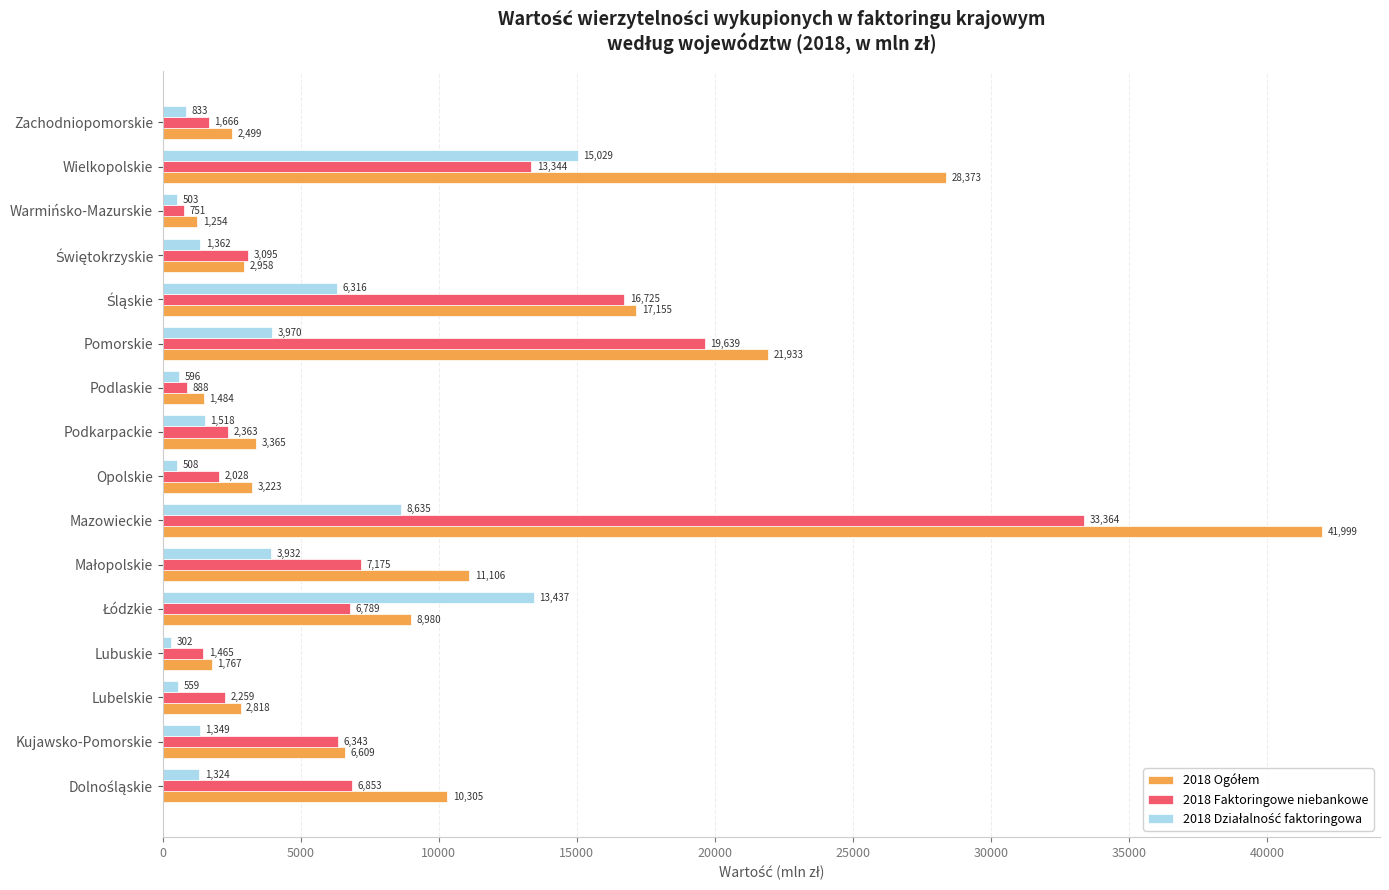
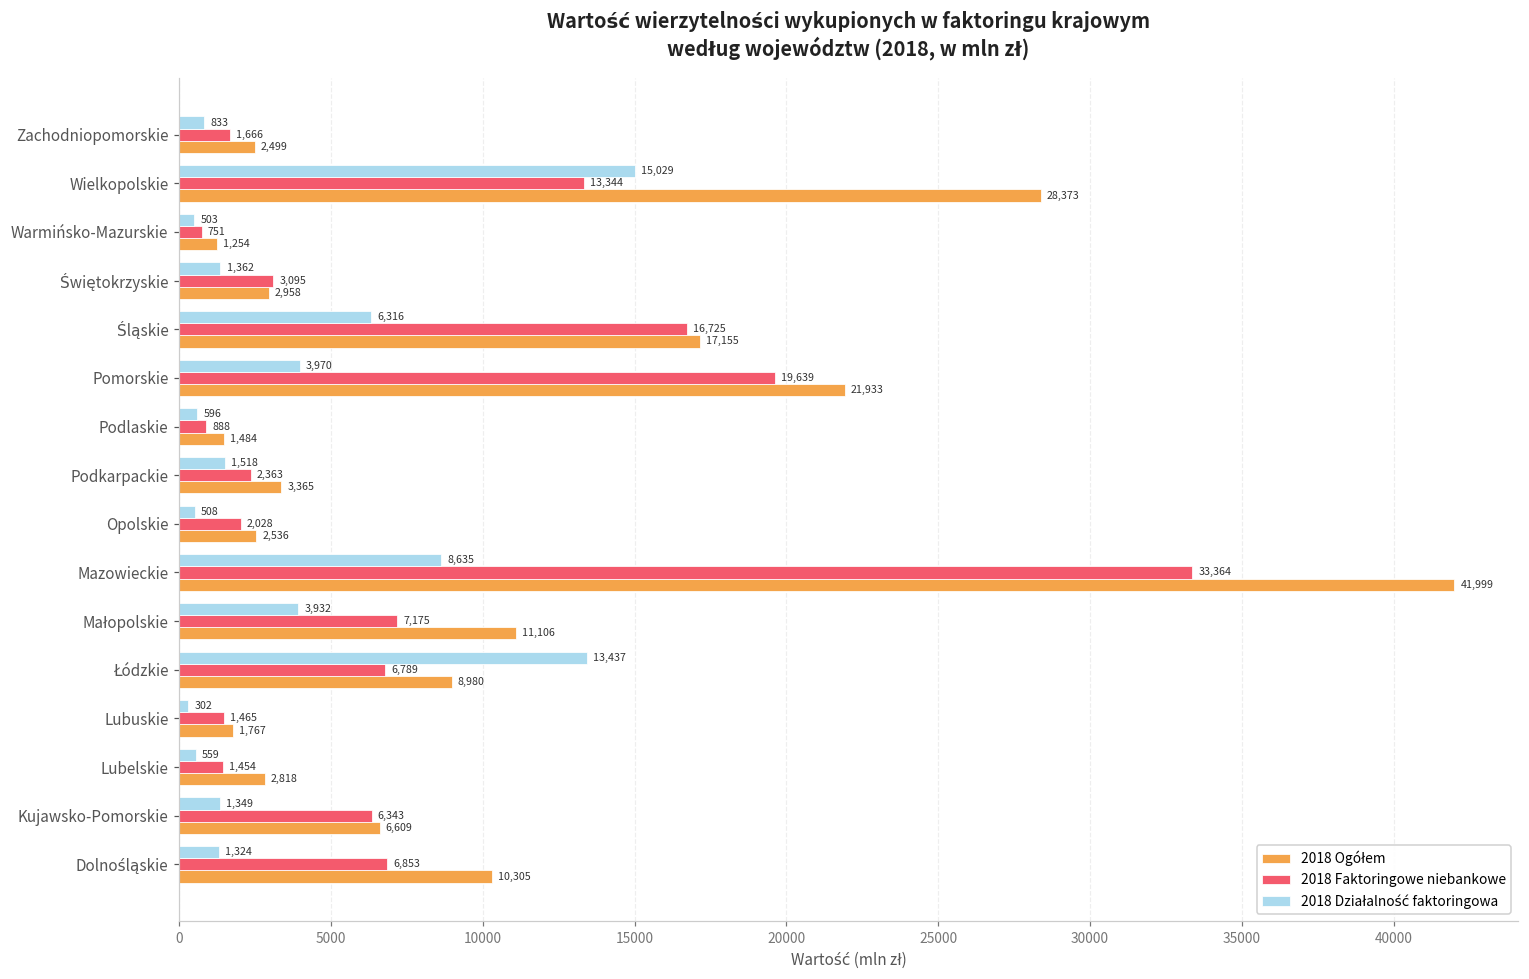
2018 Ogółem, Opolskie: 3,223 -> 2,536
2018 Faktoringowe niebankowe, Lubelskie: 2,259 -> 1,454
